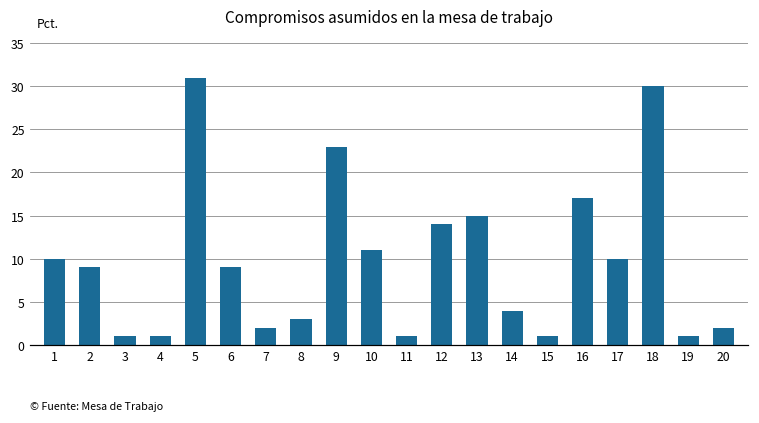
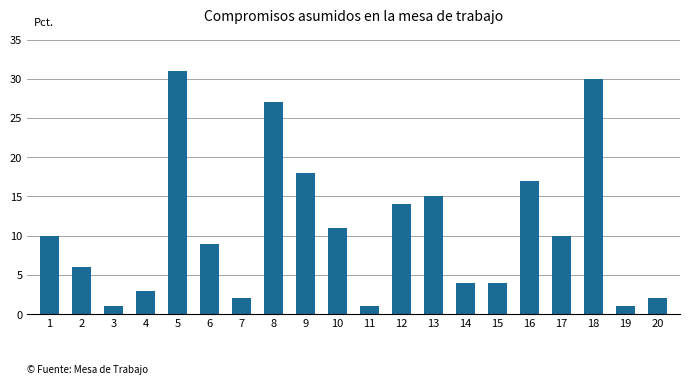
2: 9 -> 6
4: 1 -> 3
8: 3 -> 27
9: 23 -> 18
15: 1 -> 4
